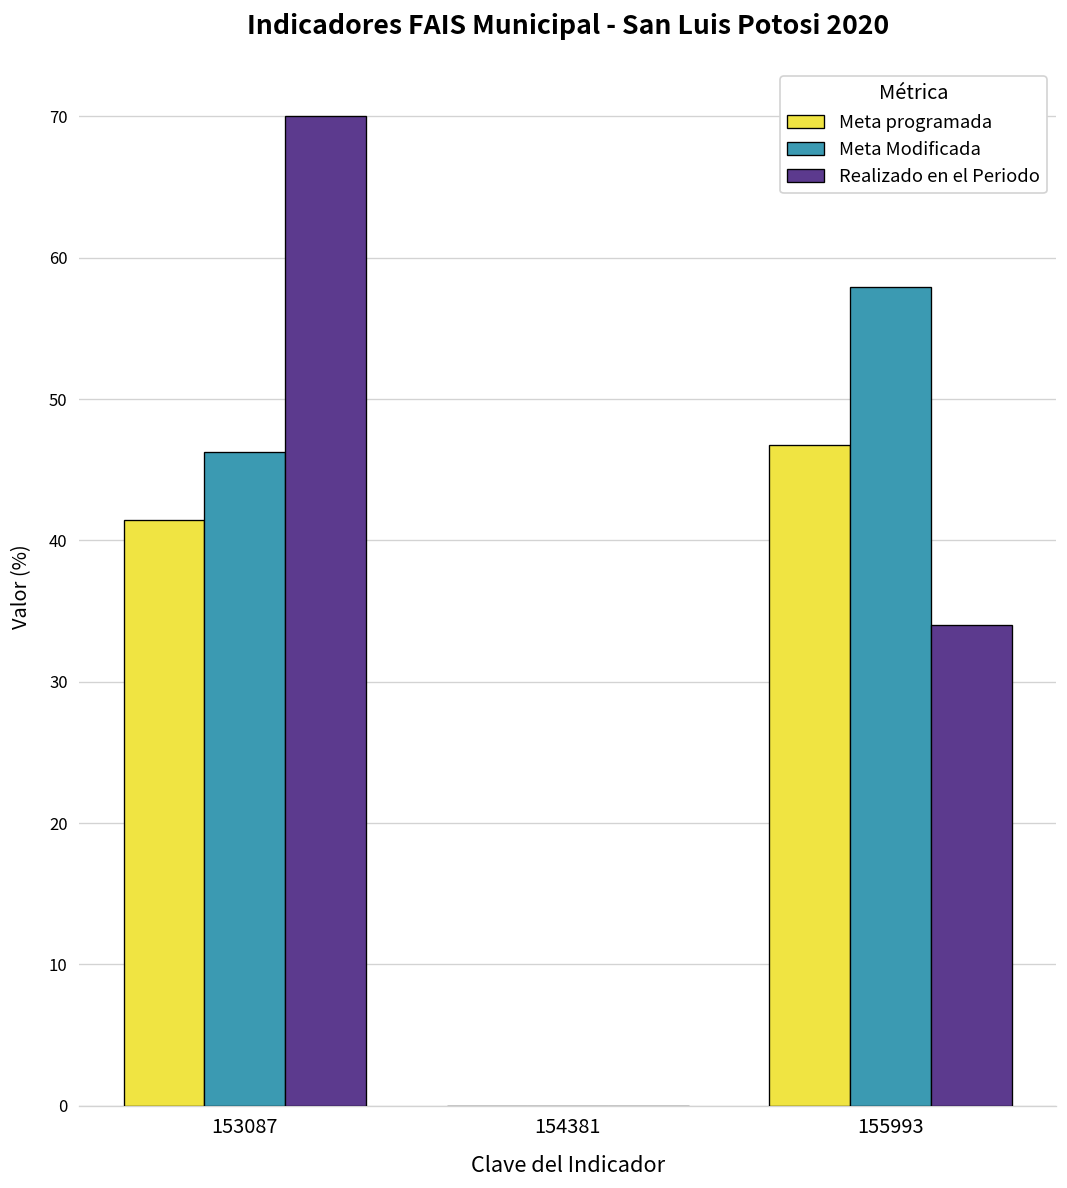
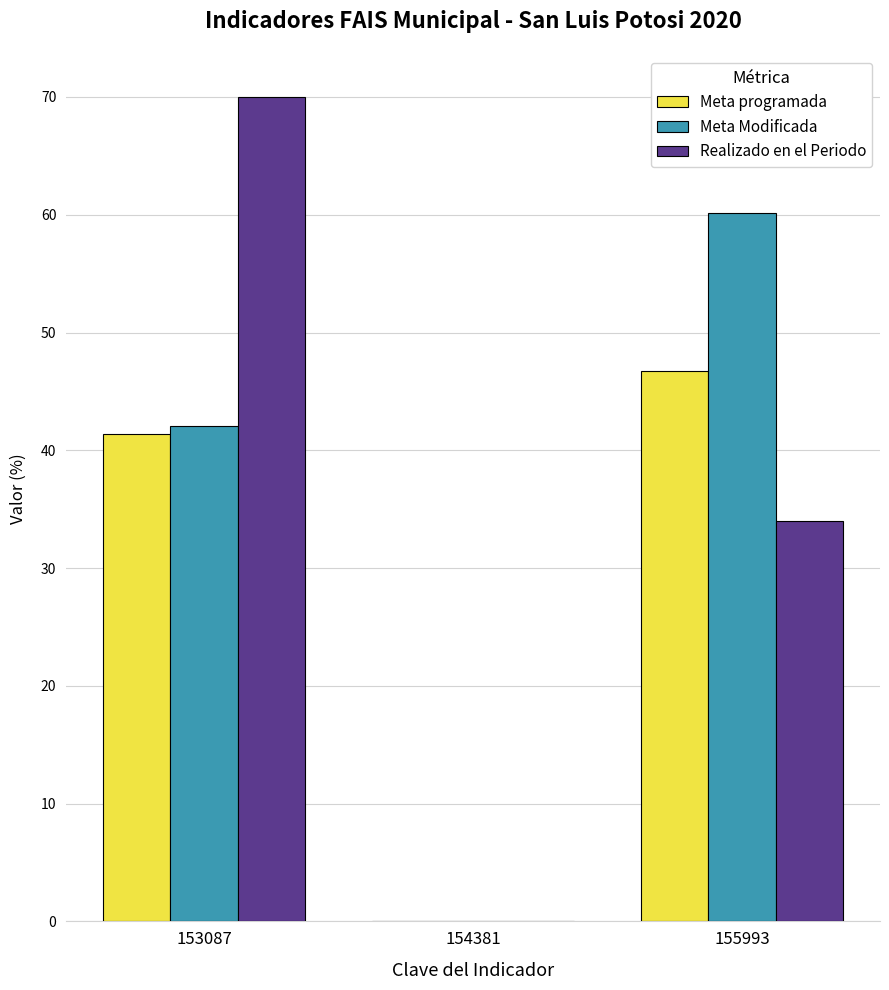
Meta Modificada, 153087: 46.2 -> 42.1
Meta Modificada, 155993: 57.9 -> 60.1
